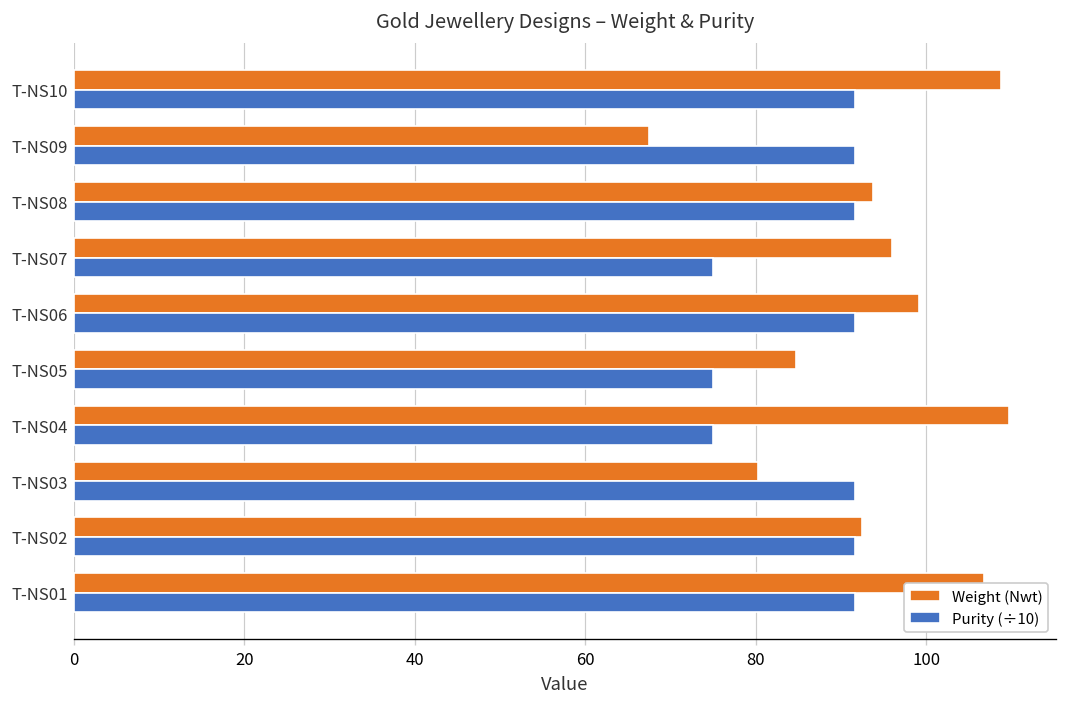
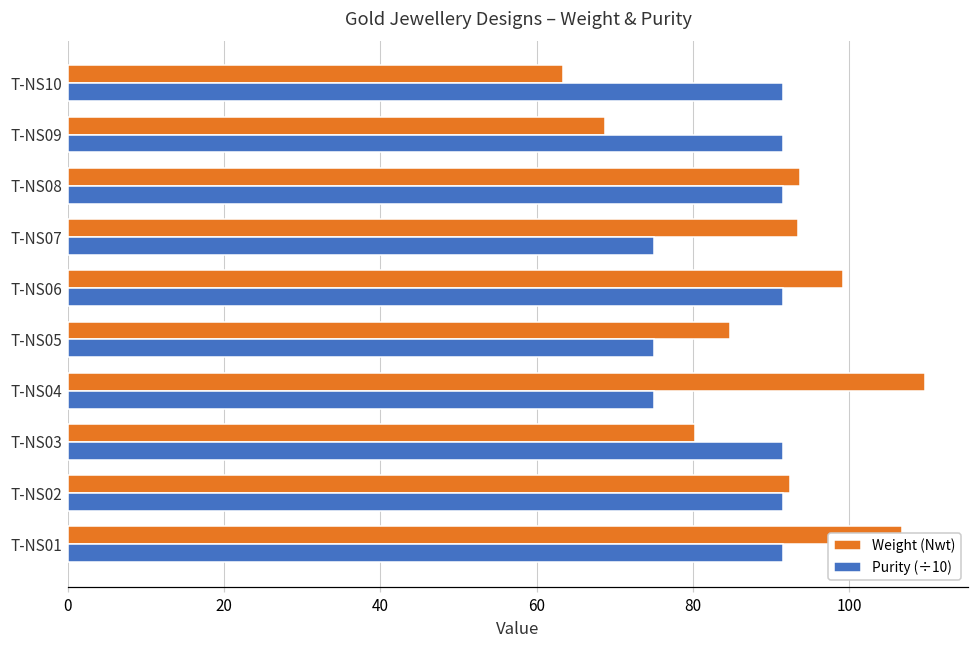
Weight (Nwt), T-NS10: 109 -> 63
Weight (Nwt), T-NS09: 68 -> 69
Weight (Nwt), T-NS07: 96 -> 94
